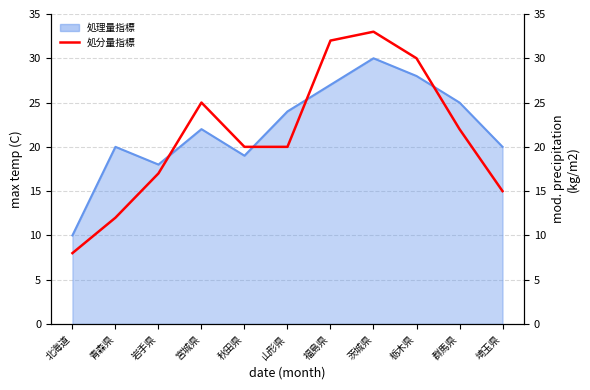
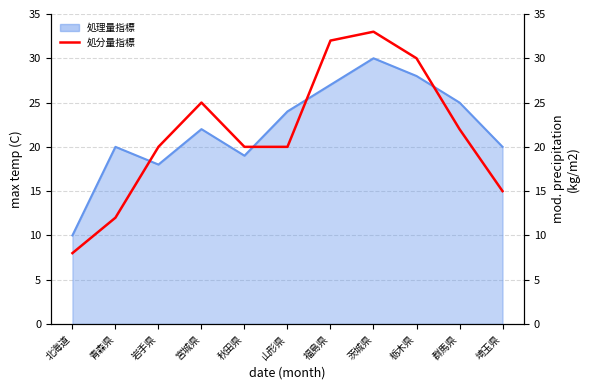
処分量指標, 岩手県: 17 -> 20
